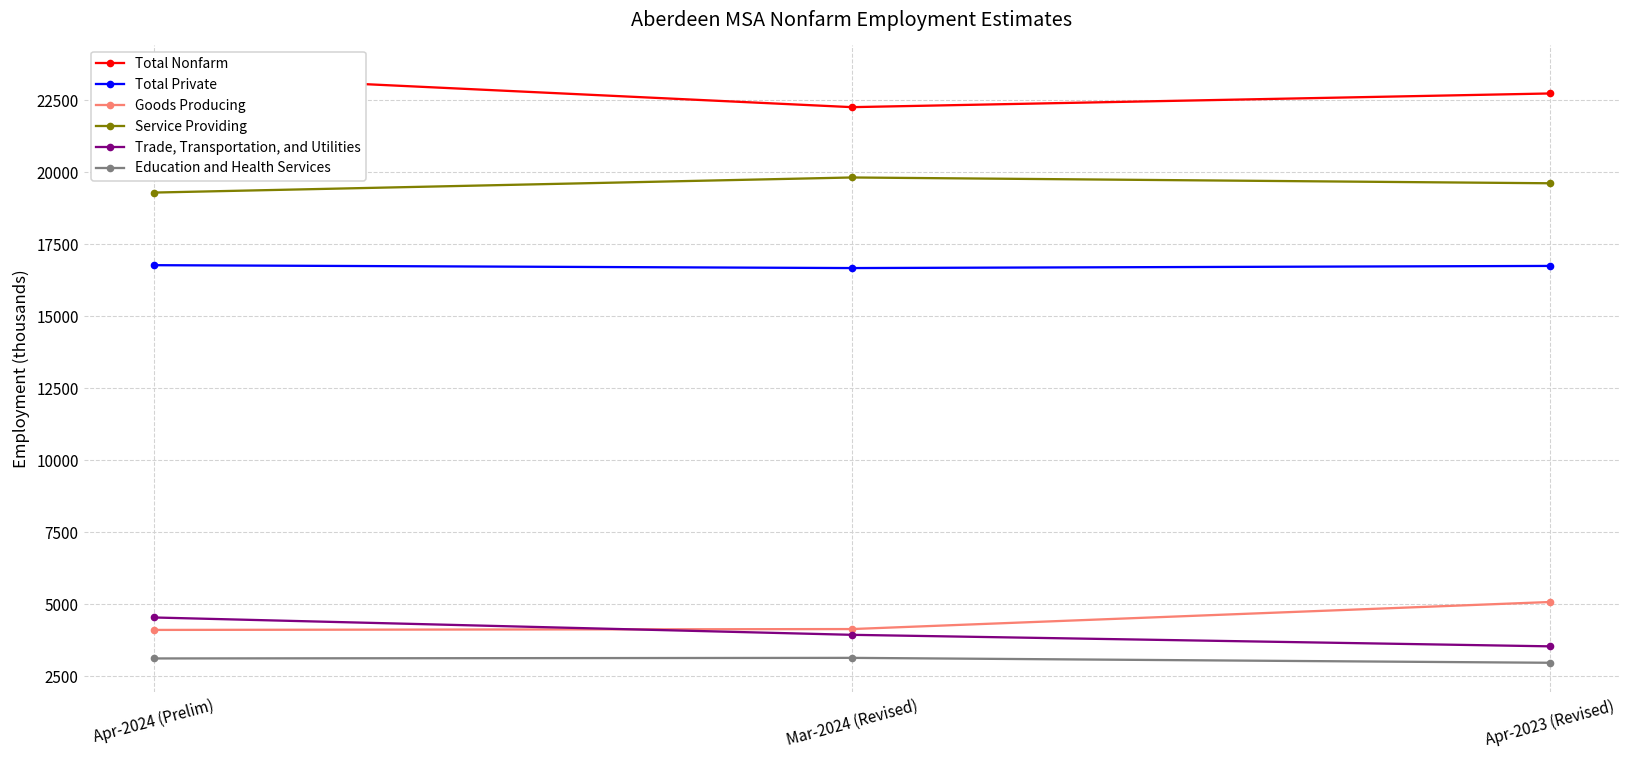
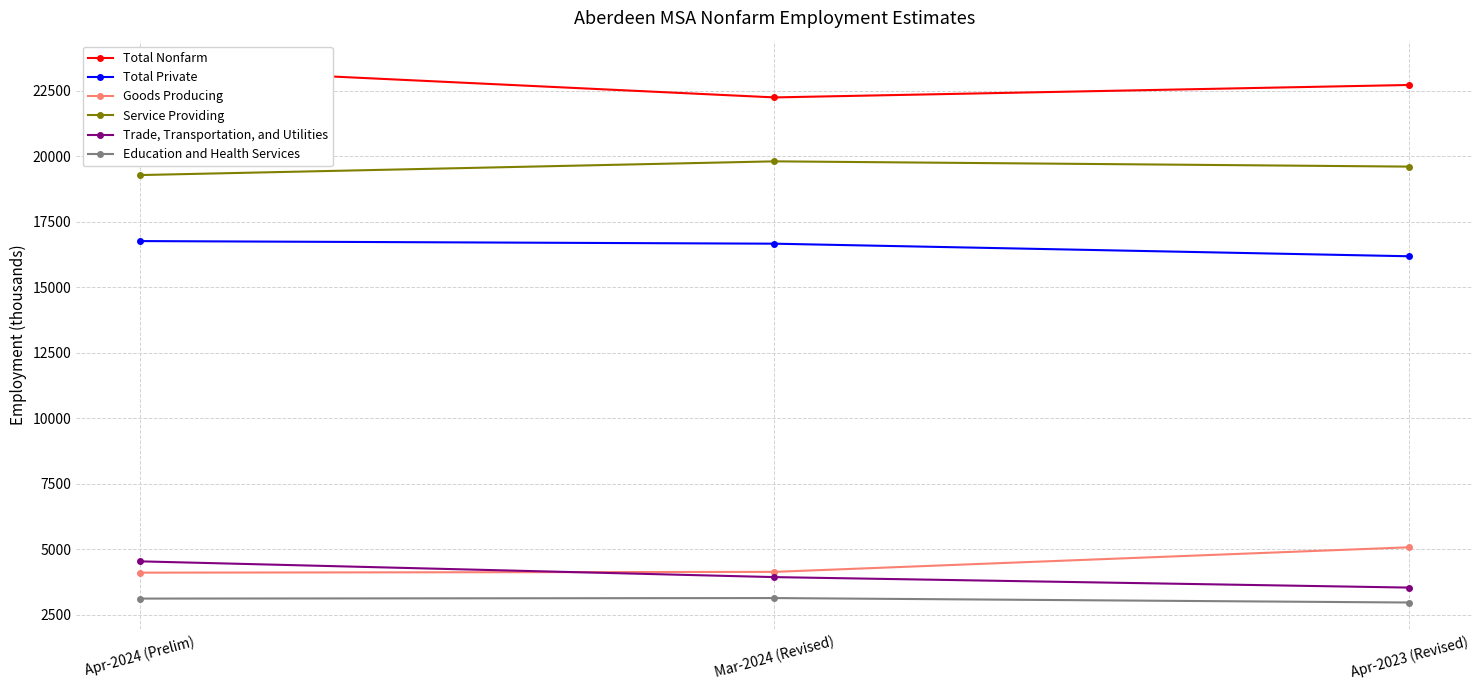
Total Private, Apr-2023 (Revised): 16700 -> 16200
